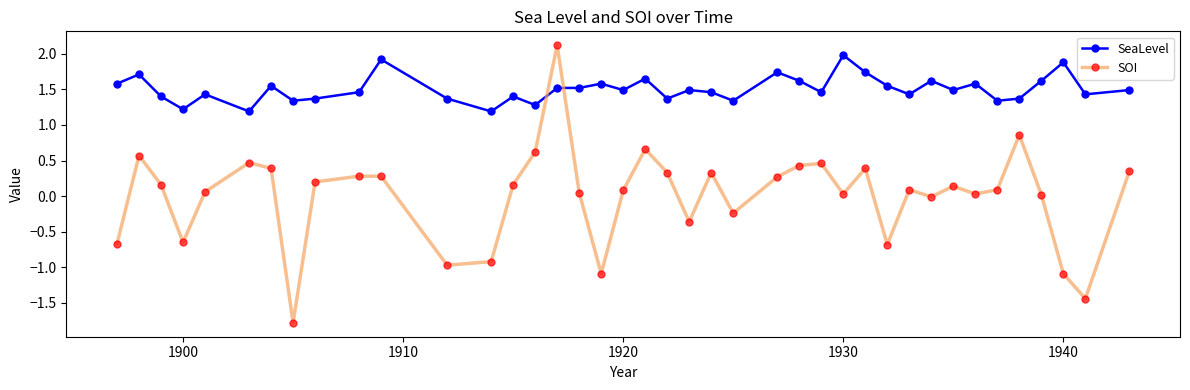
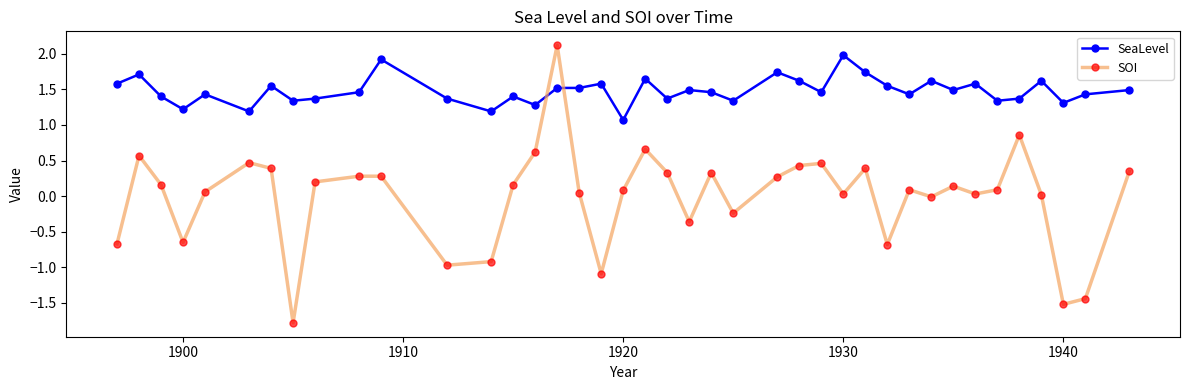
SeaLevel, 1920: 1.5 -> 1.1
SeaLevel, 1940: 1.9 -> 1.3
SOI, 1940: -1.1 -> -1.5
